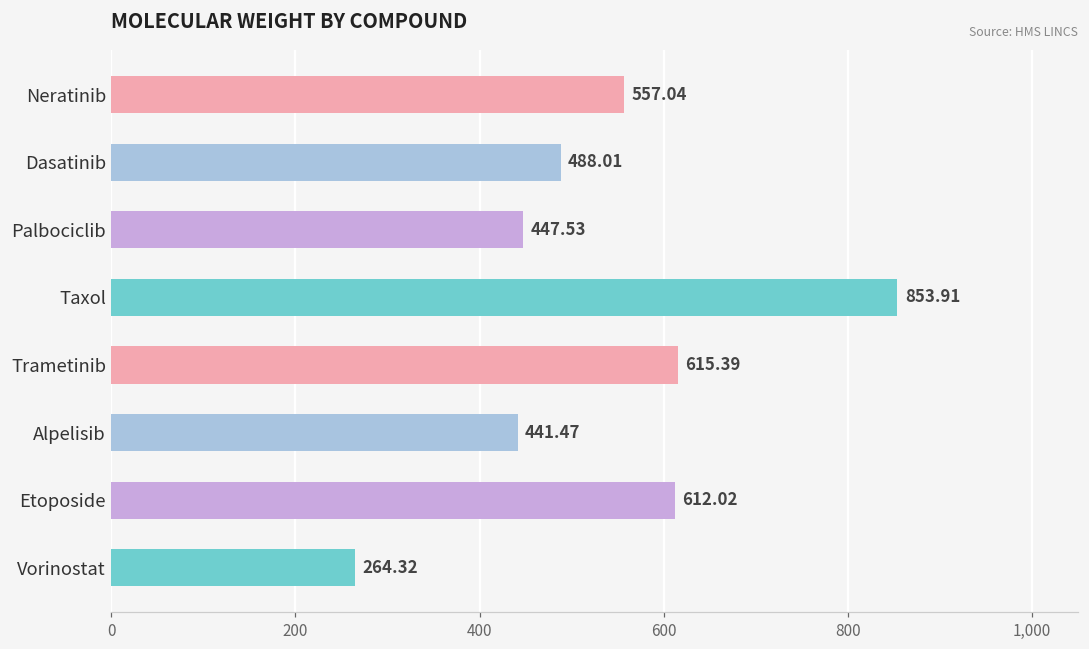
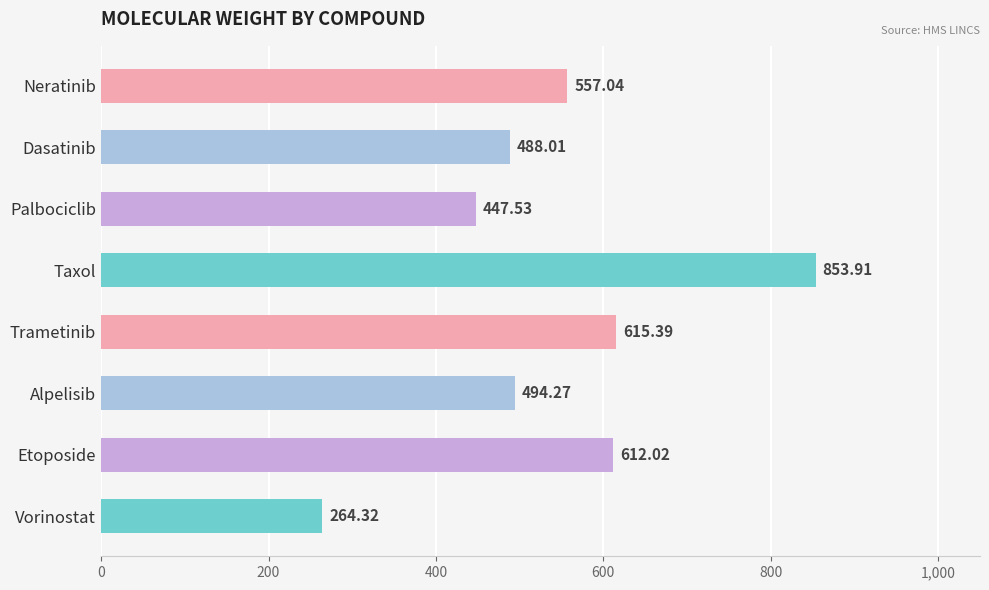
Alpelisib: 441.47 -> 494.27
